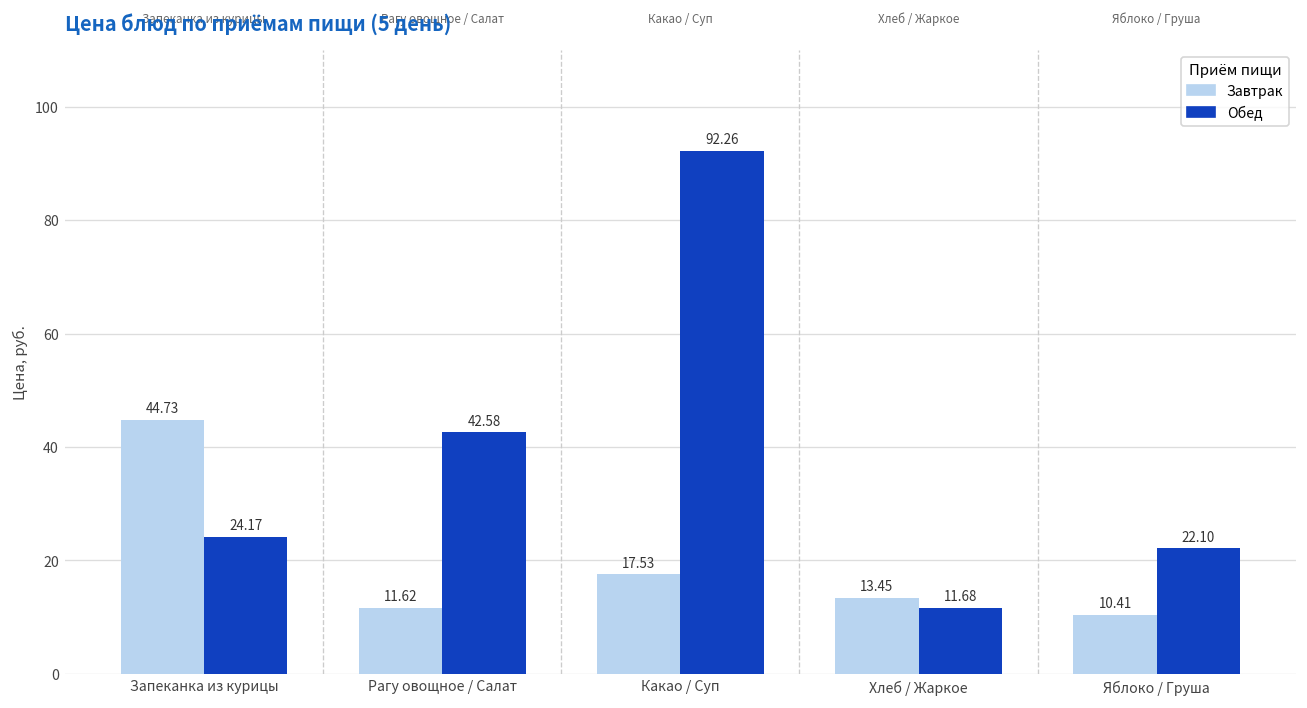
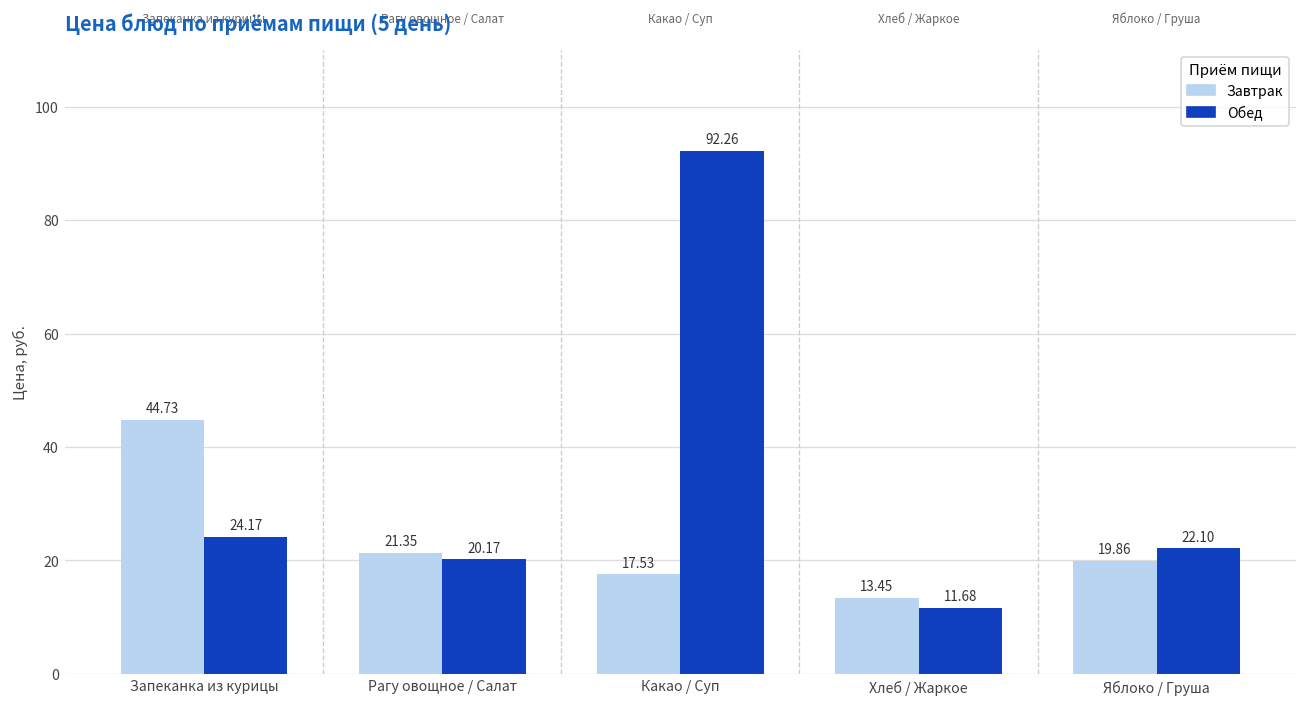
Завтрак, Рагу овощное / Салат: 11.62 -> 21.35
Обед, Рагу овощное / Салат: 42.58 -> 20.17
Завтрак, Яблоко / Груша: 10.41 -> 19.86
